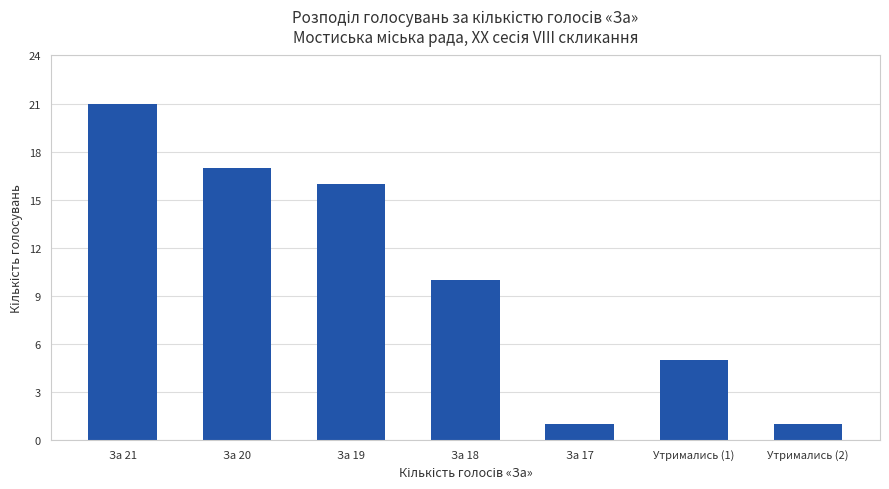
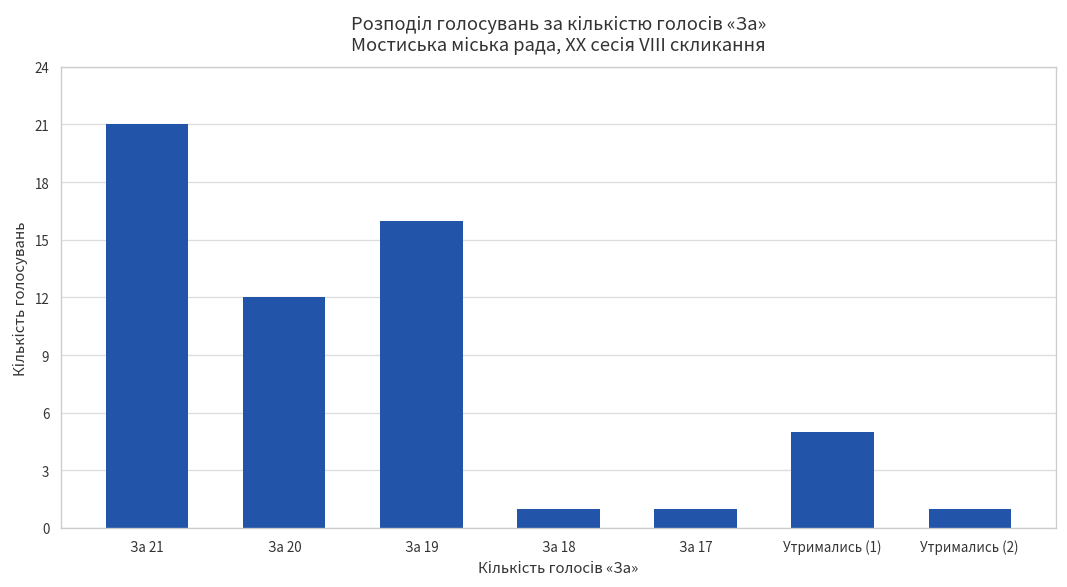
За 20: 17 -> 12
За 18: 10 -> 1
